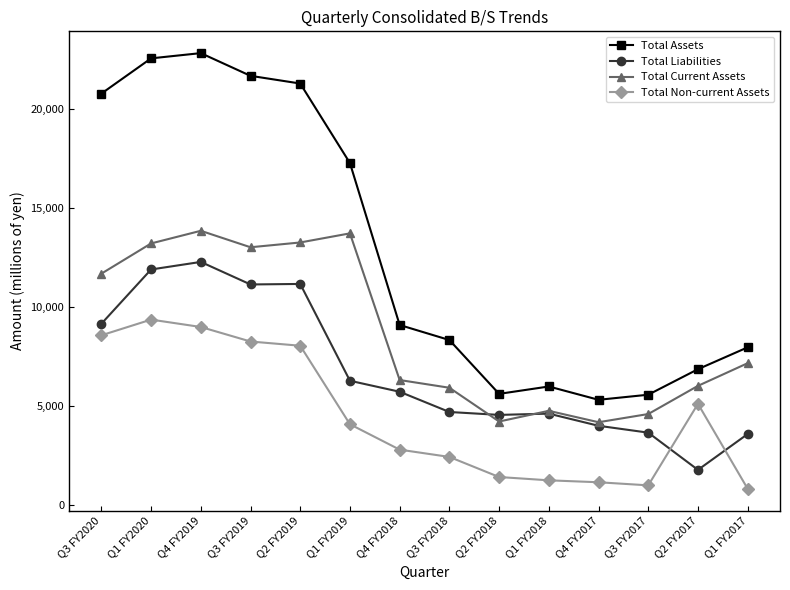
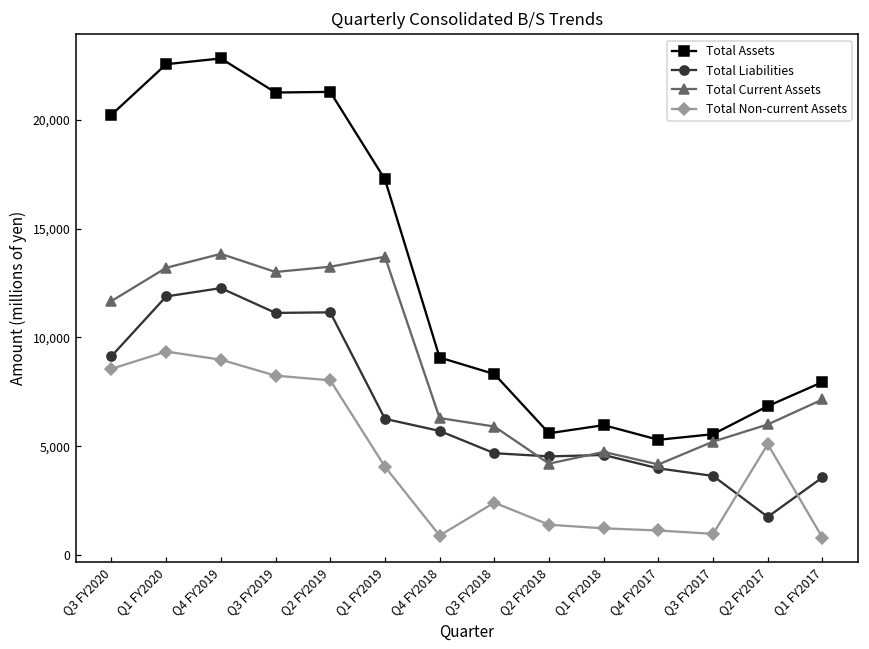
Total Assets, Q3 FY2020: 20,800 -> 20,200
Total Assets, Q3 FY2019: 21,700 -> 21,300
Total Non-current Assets, Q4 FY2018: 2,800 -> 900
Total Current Assets, Q3 FY2017: 4,600 -> 5,200
